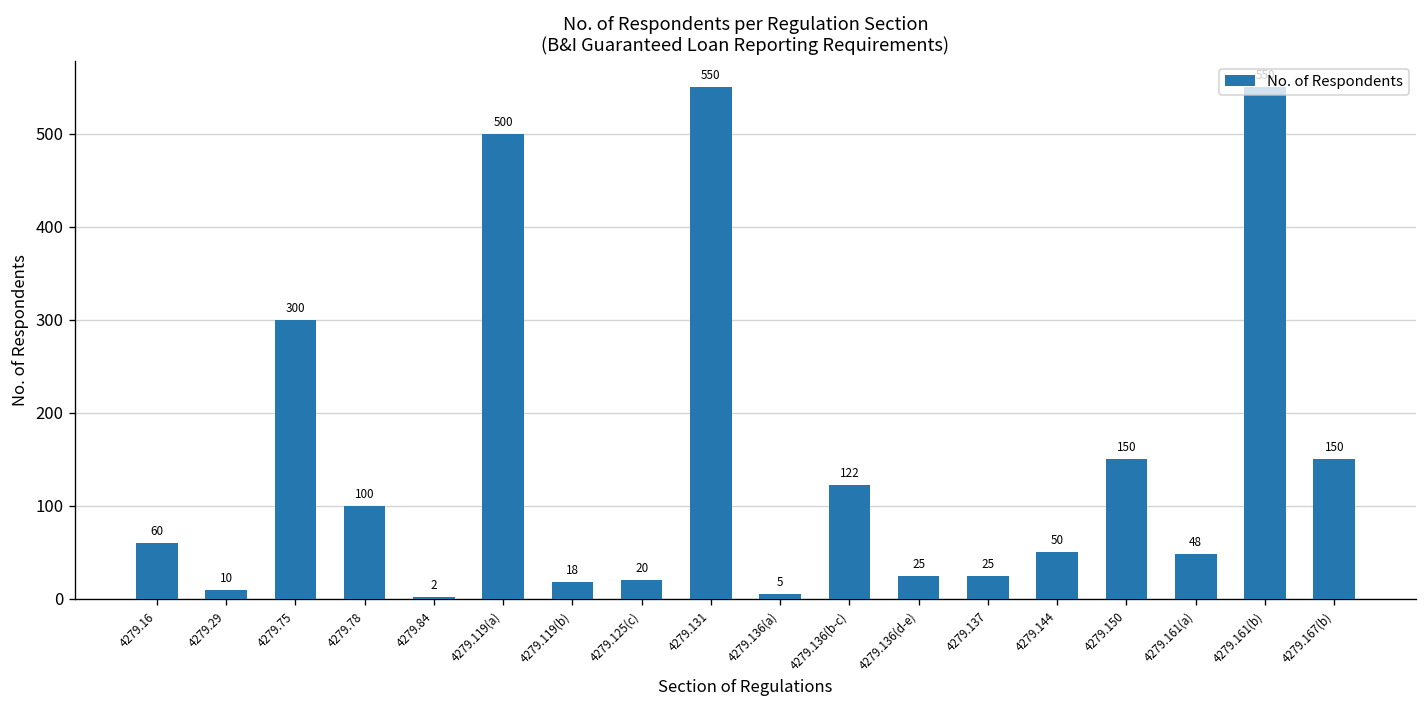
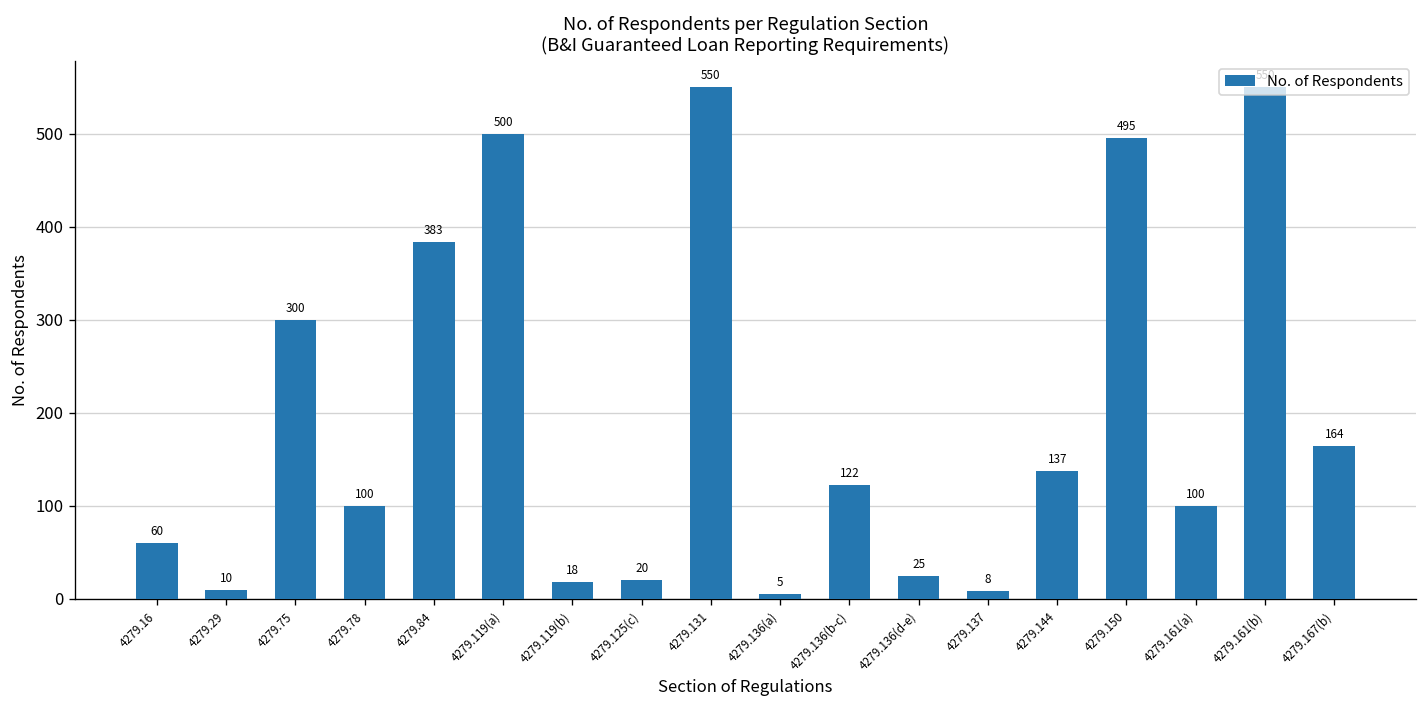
4279.84: 2 -> 383
4279.137: 25 -> 8
4279.144: 50 -> 137
4279.150: 150 -> 495
4279.161(a): 48 -> 100
4279.167(b): 150 -> 164
